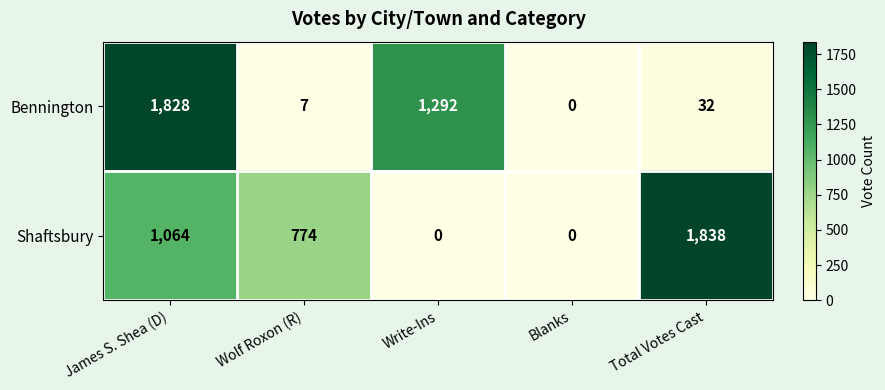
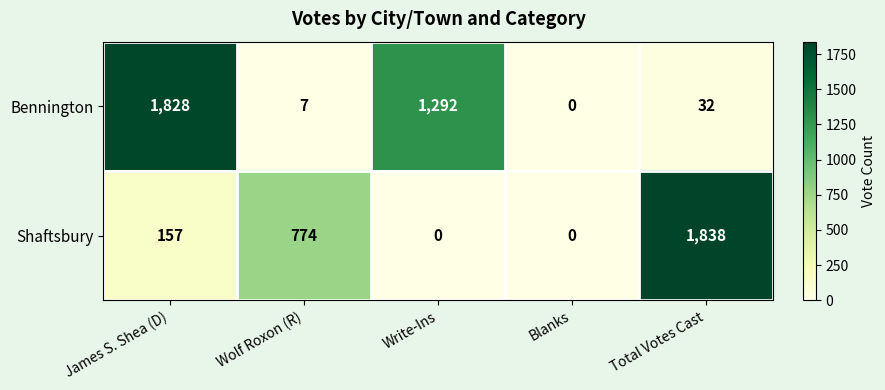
Shaftsbury, James S. Shea (D): 1,064 -> 157
